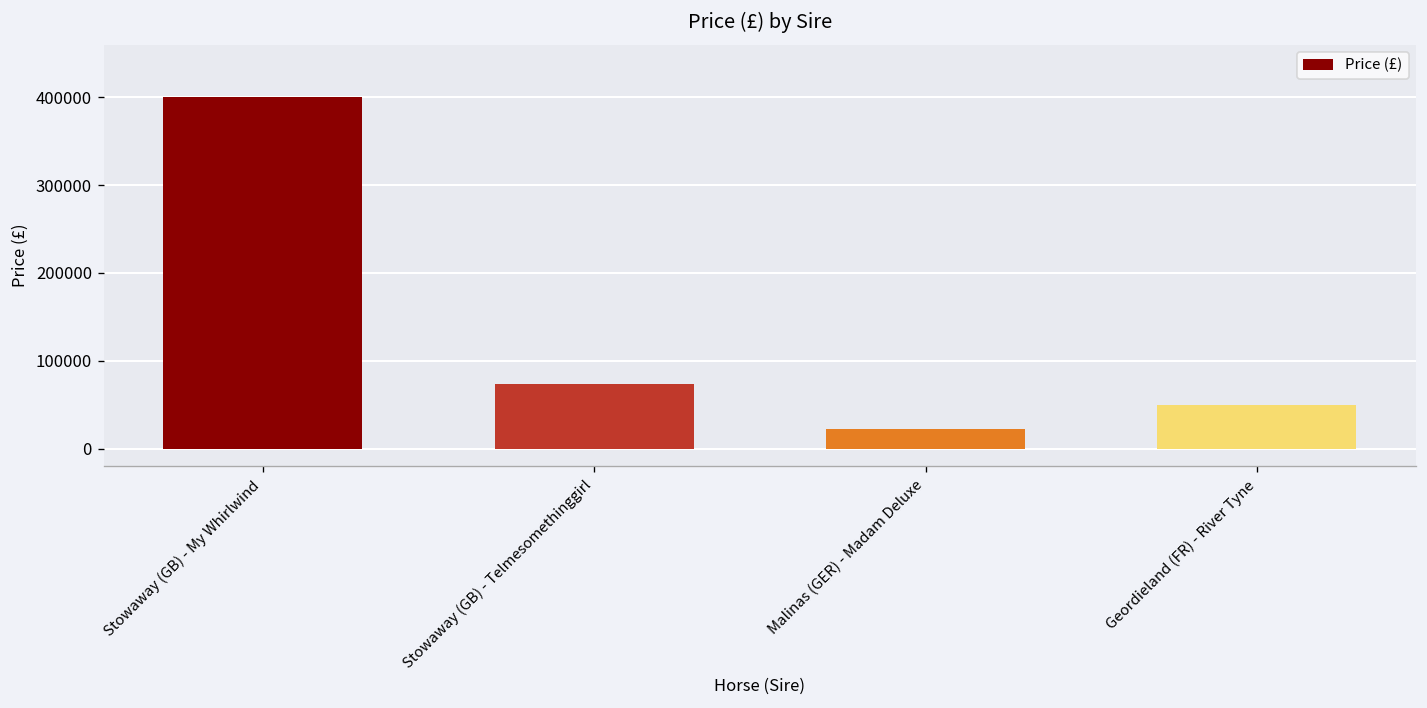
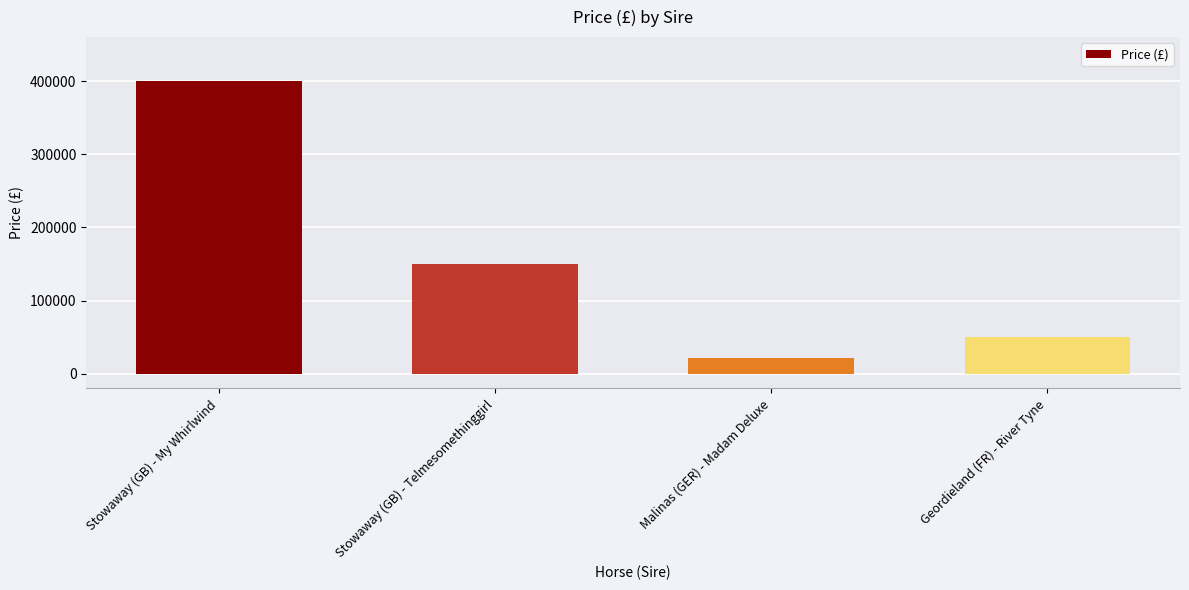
Stowaway (GB) - Telmesomethinggirl: 70000 -> 150000
